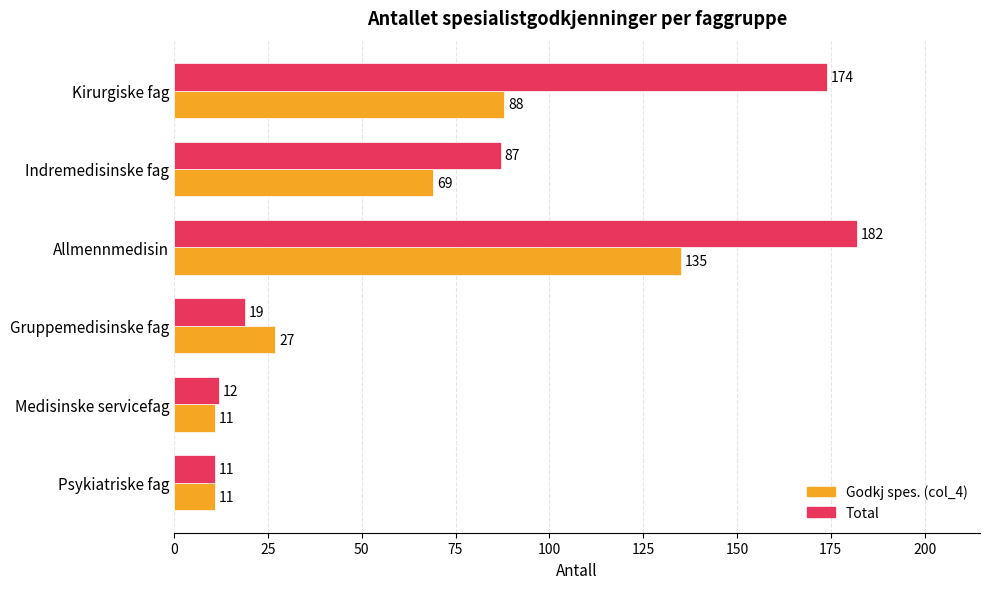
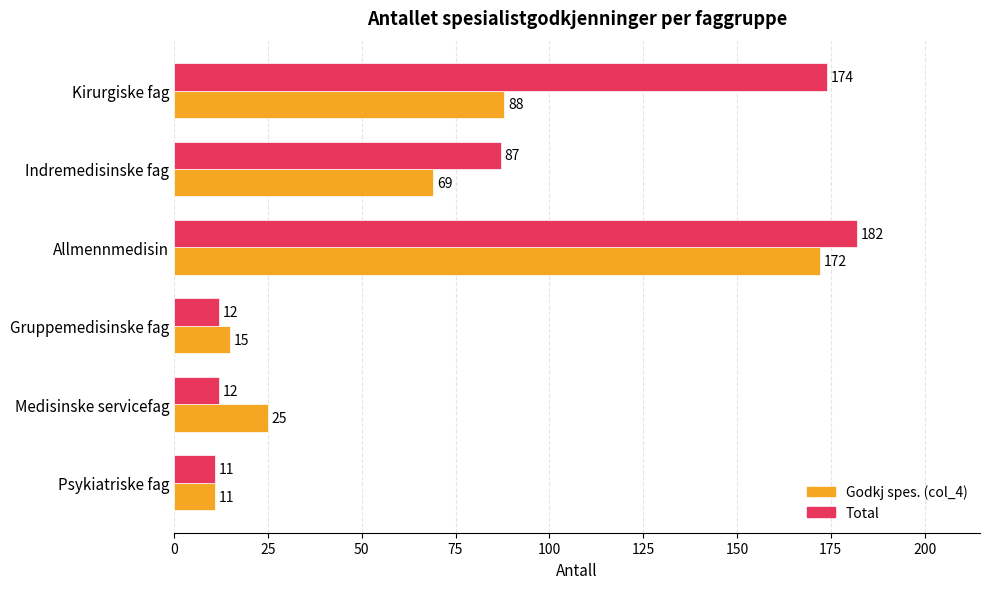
Godkj spes. (col_4), Allmennmedisin: 135 -> 172
Total, Gruppemedisinske fag: 19 -> 12
Godkj spes. (col_4), Gruppemedisinske fag: 27 -> 15
Godkj spes. (col_4), Medisinske servicefag: 11 -> 25
